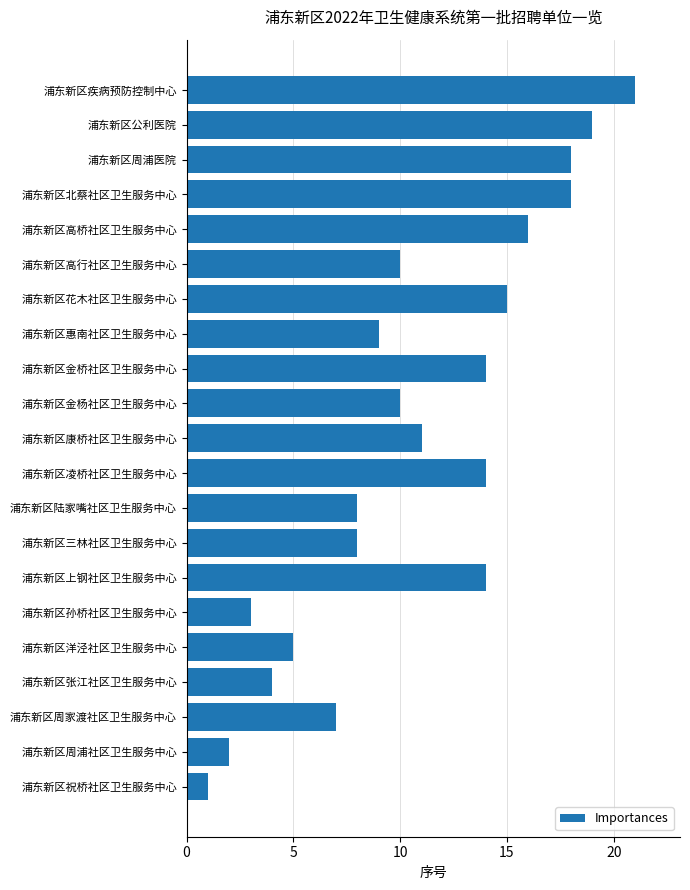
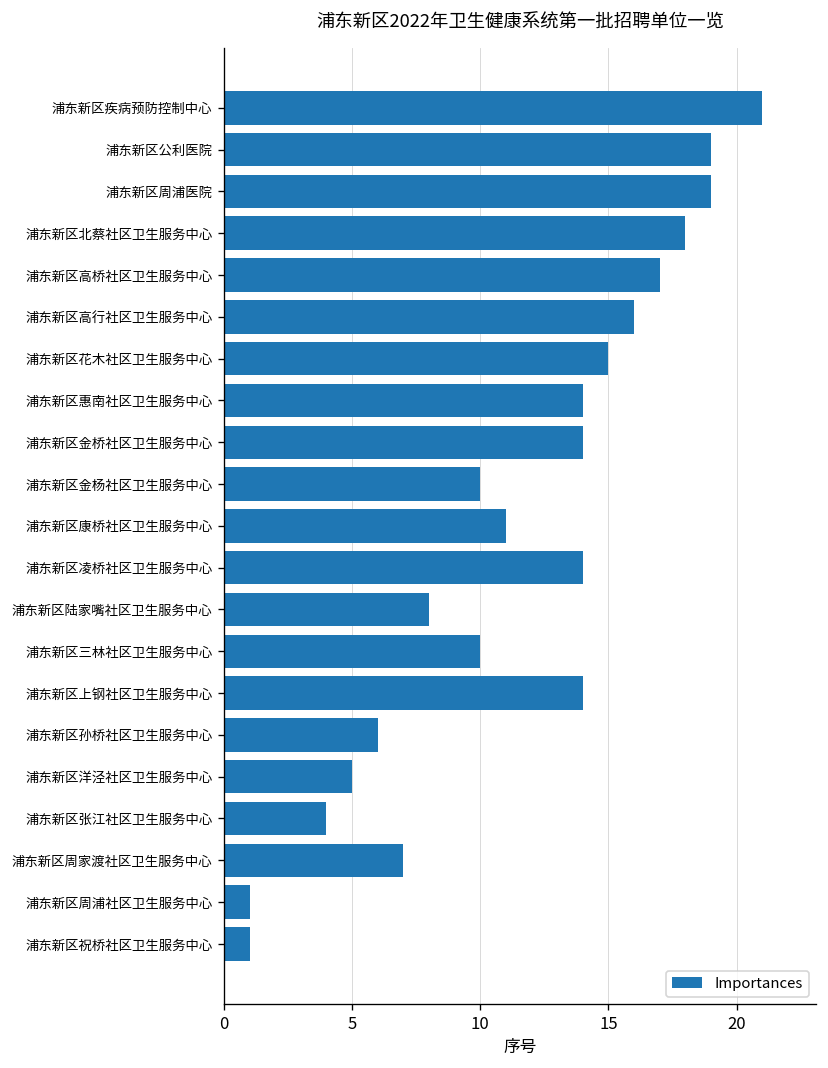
浦东新区周浦医院: 18 -> 19
浦东新区高桥社区卫生服务中心: 16 -> 17
浦东新区高行社区卫生服务中心: 10 -> 16
浦东新区惠南社区卫生服务中心: 9 -> 14
浦东新区三林社区卫生服务中心: 8 -> 10
浦东新区孙桥社区卫生服务中心: 3 -> 6
浦东新区周浦社区卫生服务中心: 2 -> 1
